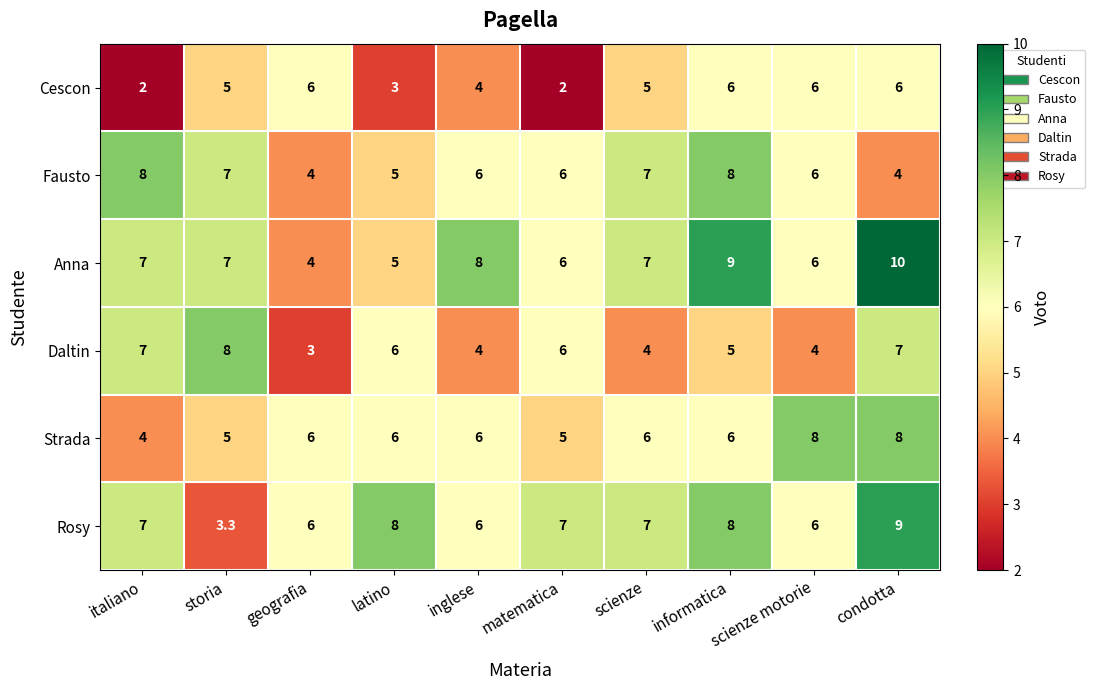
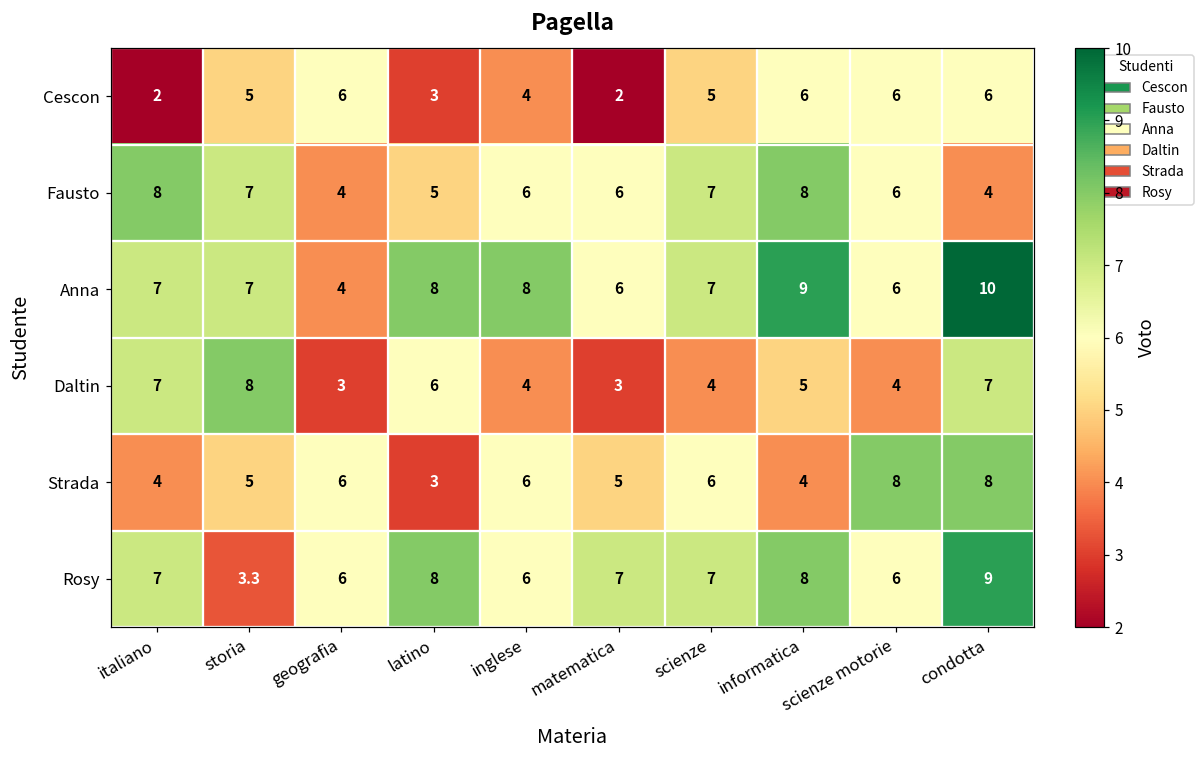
Anna, latino: 5 -> 8
Daltin, matematica: 6 -> 3
Strada, latino: 6 -> 3
Strada, informatica: 6 -> 4
